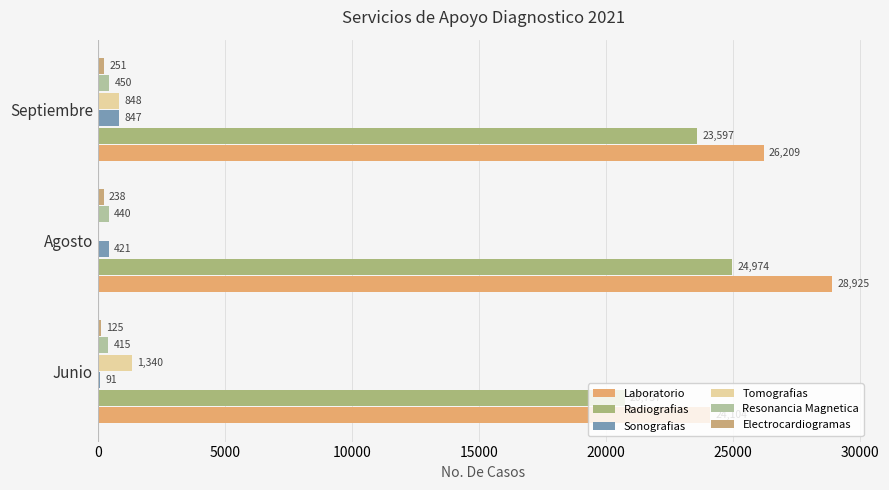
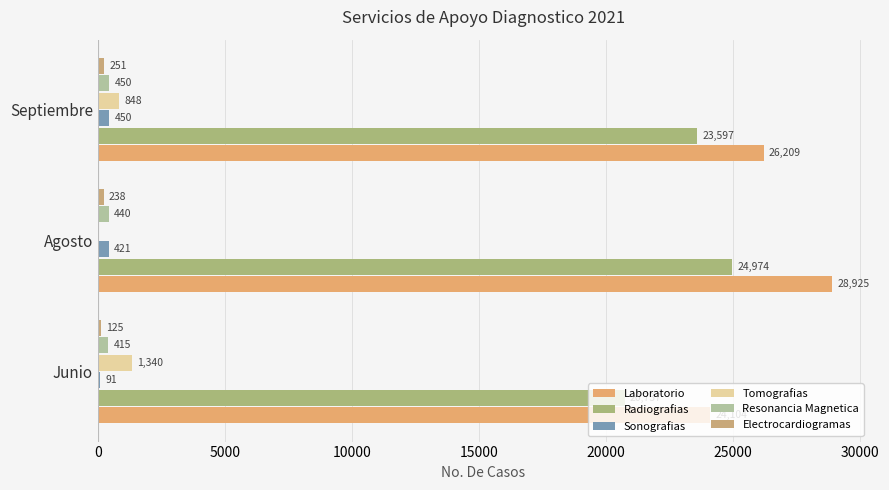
Sonografias, Septiembre: 847 -> 450
